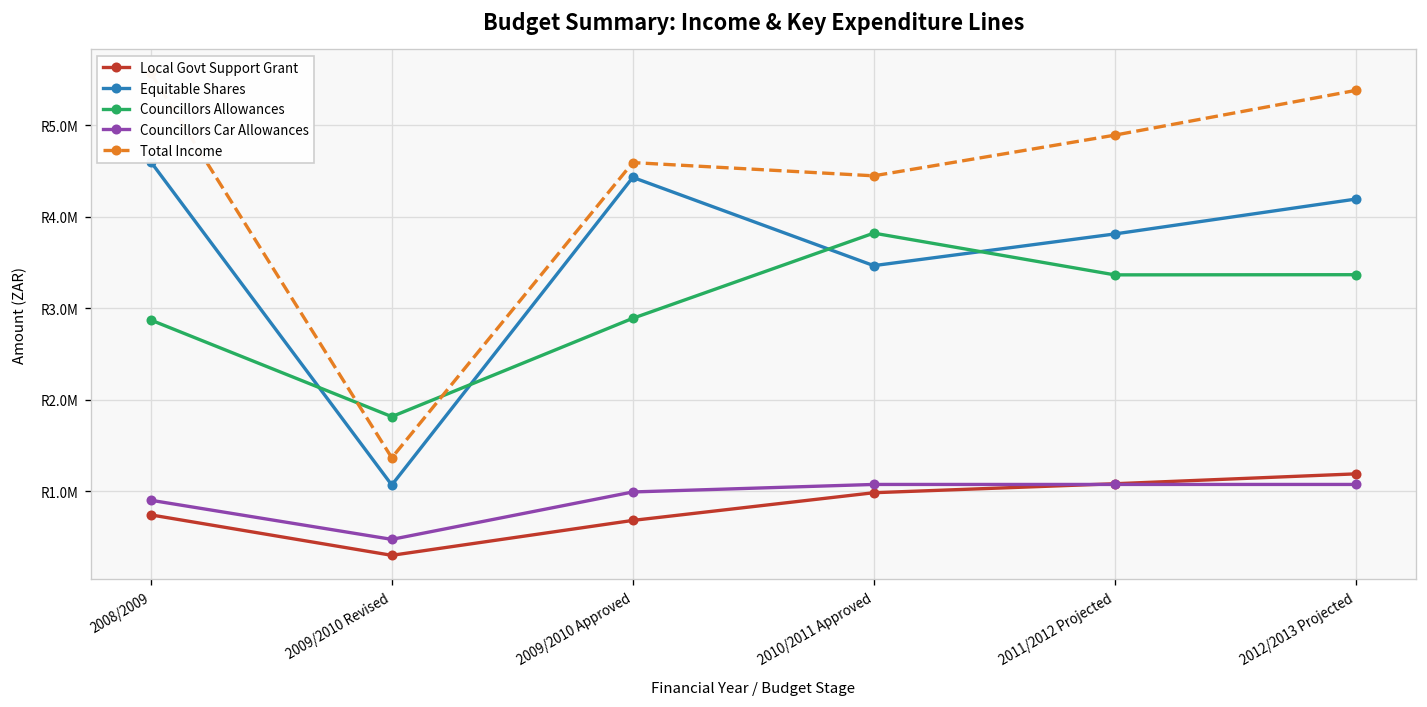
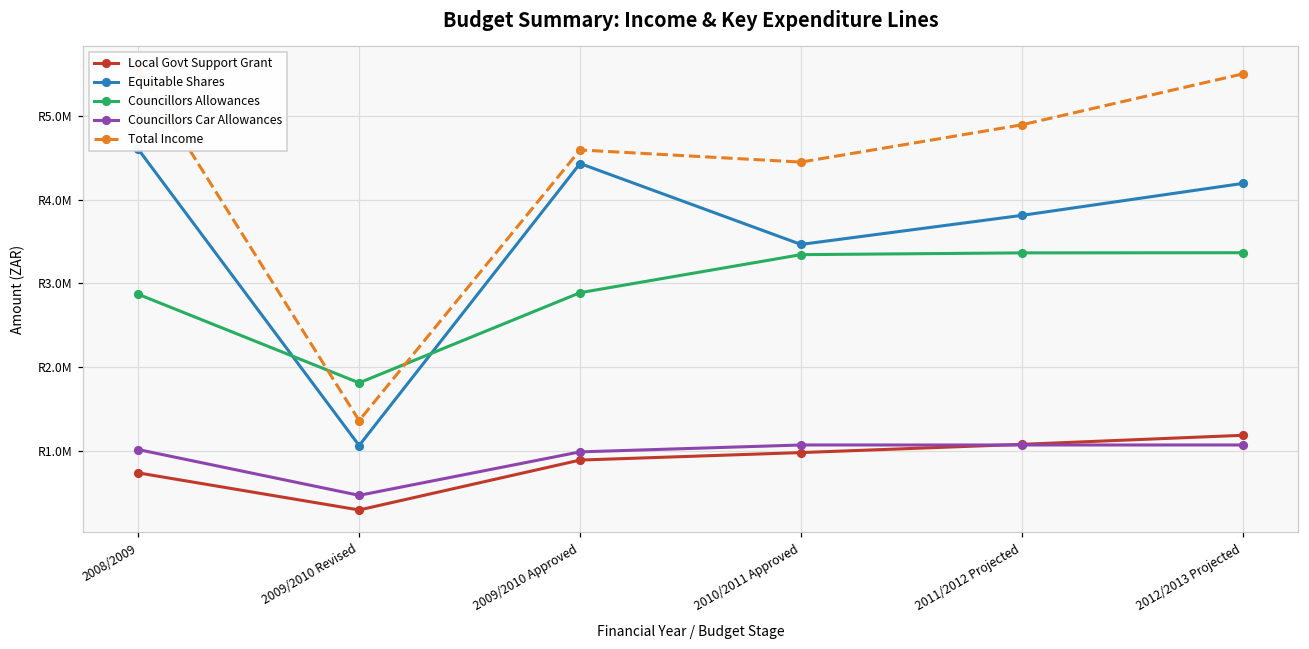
Councillors Car Allowances, 2008/2009: R900000 -> R1000000
Local Govt Support Grant, 2009/2010 Approved: R700000 -> R900000
Councillors Allowances, 2010/2011 Approved: R3800000 -> R3300000
Total Income, 2012/2013 Projected: R5400000 -> R5500000
